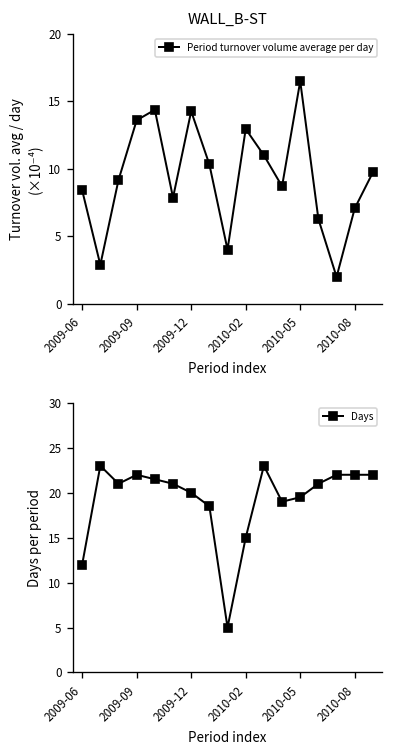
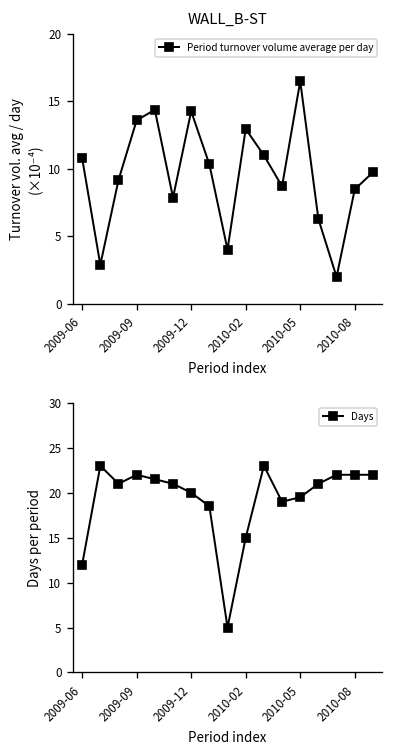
WALL_B-ST, 2009-06: 8.4 -> 10.8
WALL_B-ST, 2010-08: 7.1 -> 8.5
